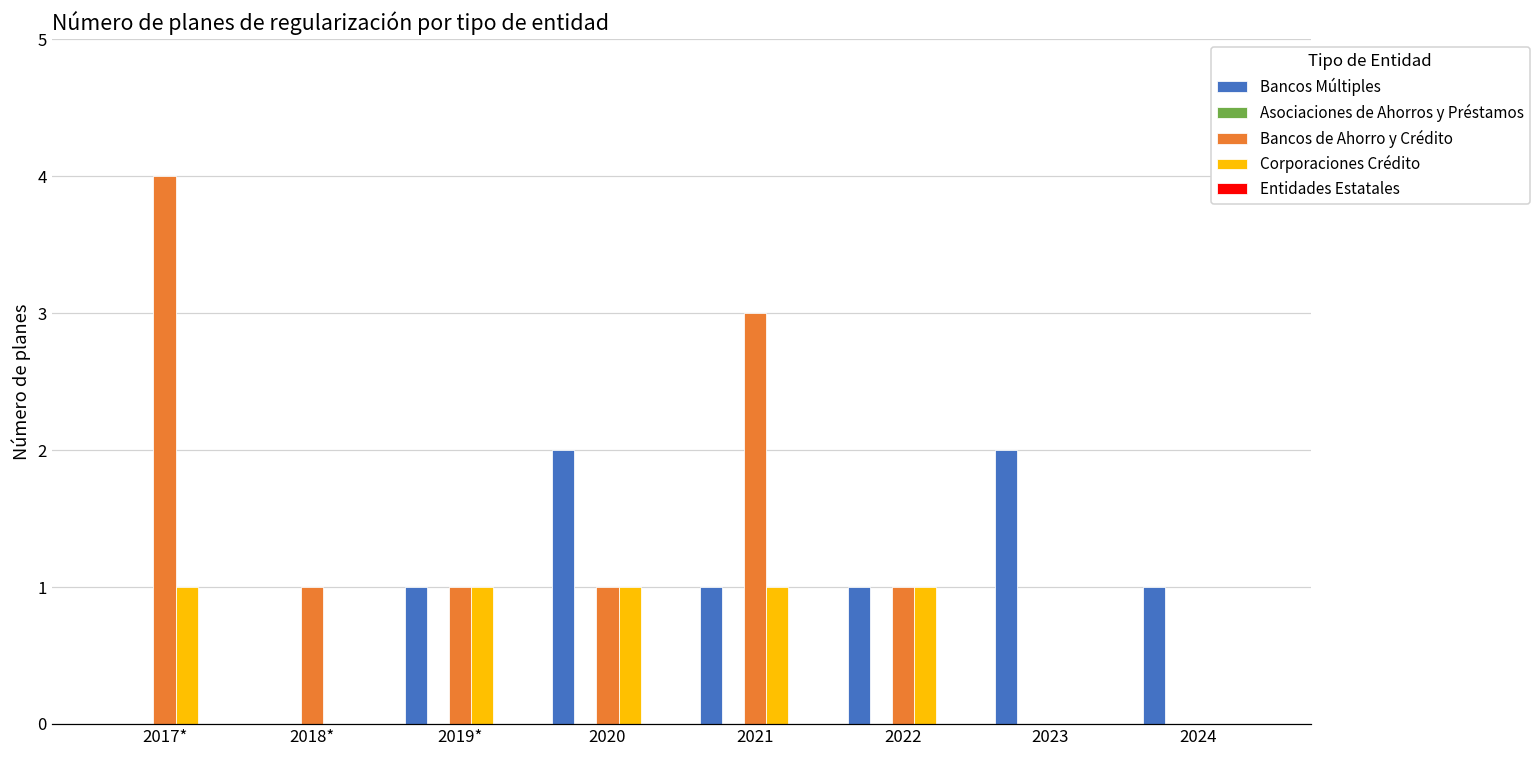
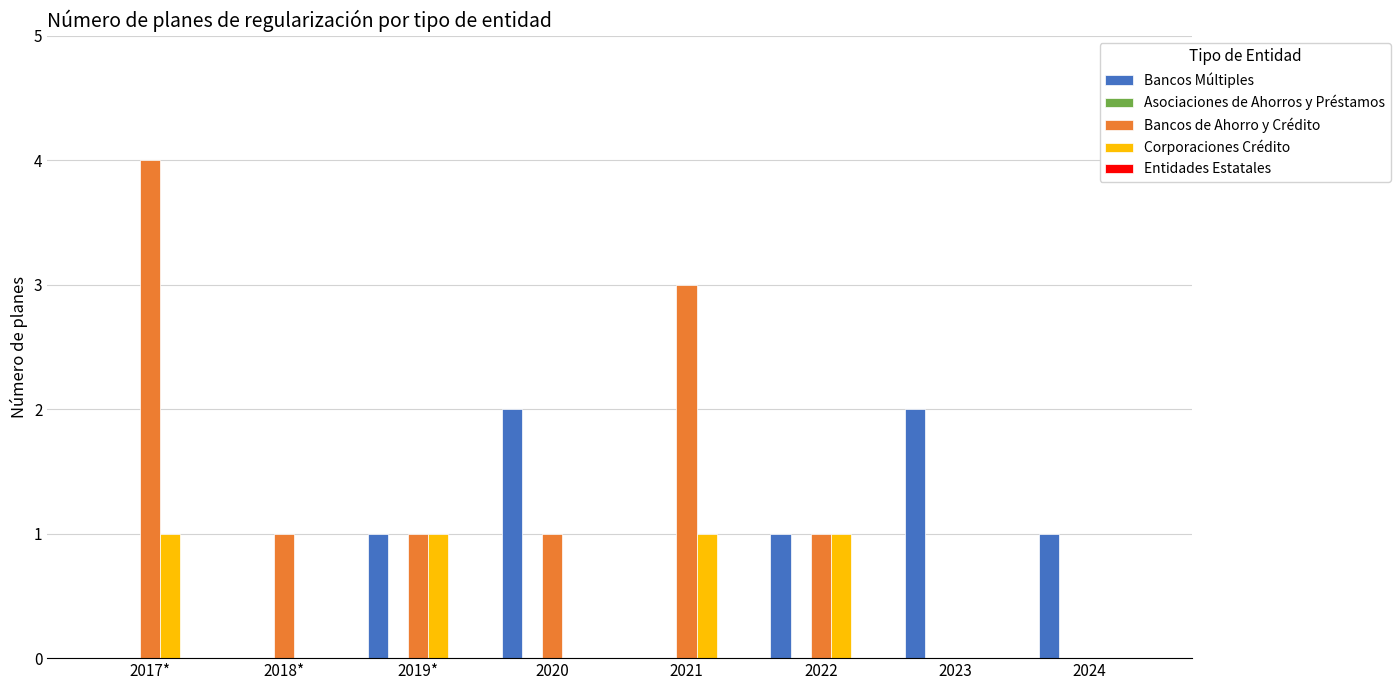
Corporaciones Crédito, 2020: 1 -> 0
Bancos Múltiples, 2021: 1 -> 0
